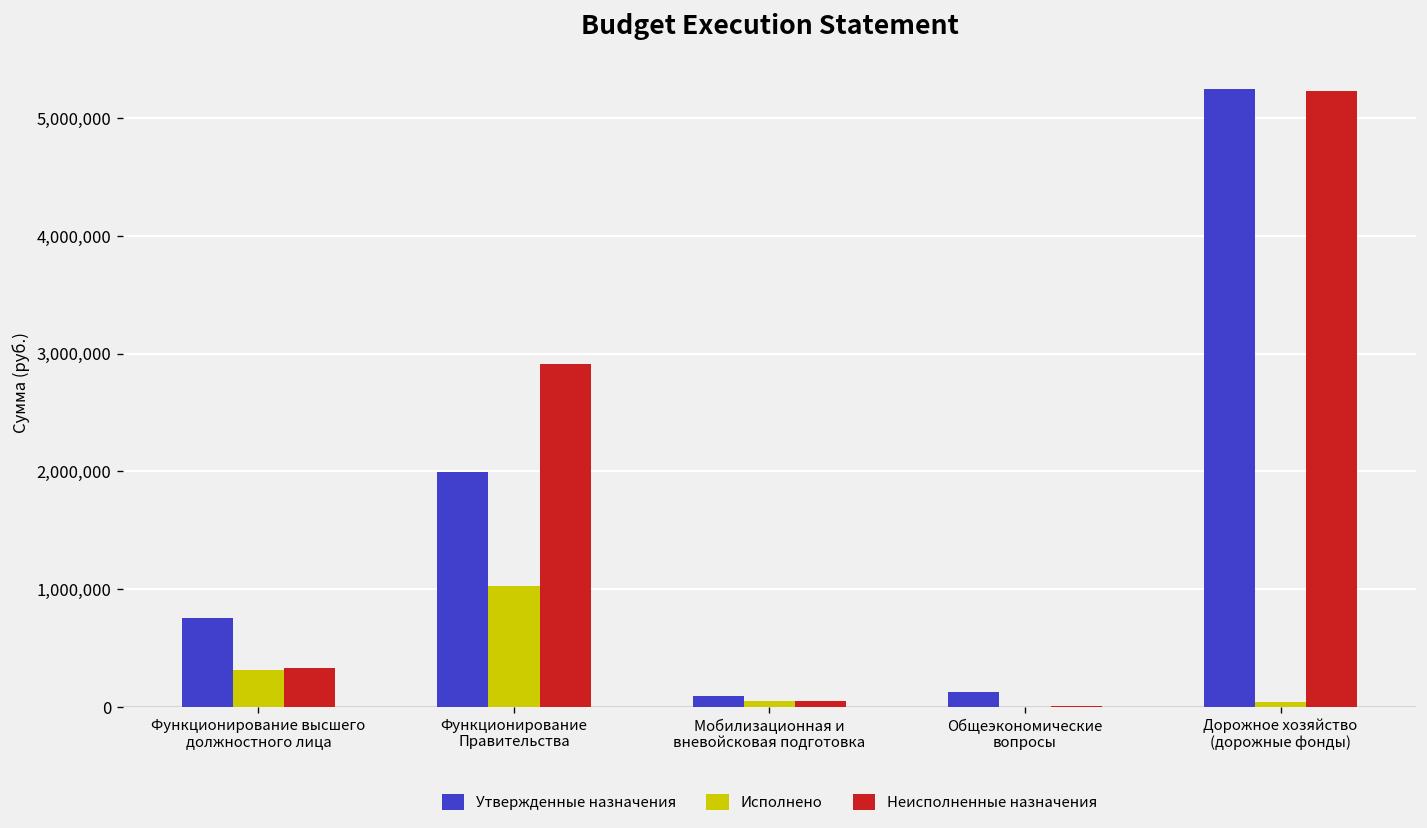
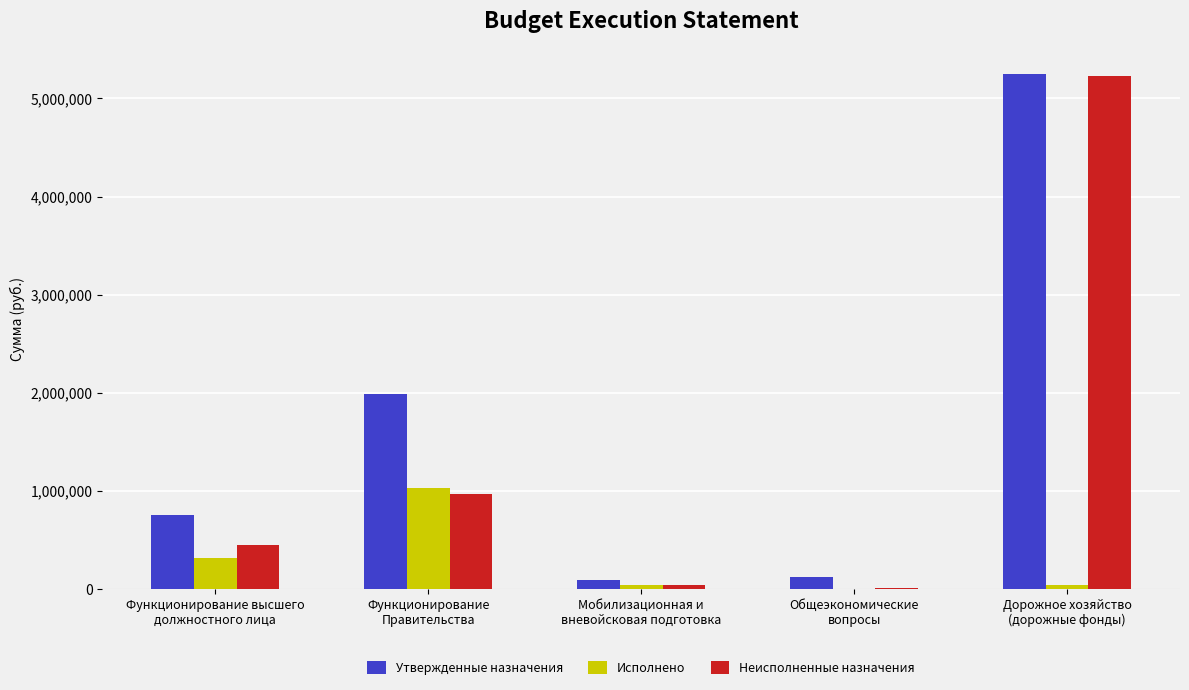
Неисполненные назначения, Функционирование высшего должностного лица: 300,000 -> 400,000
Неисполненные назначения, Функционирование Правительства: 2,900,000 -> 1,000,000
